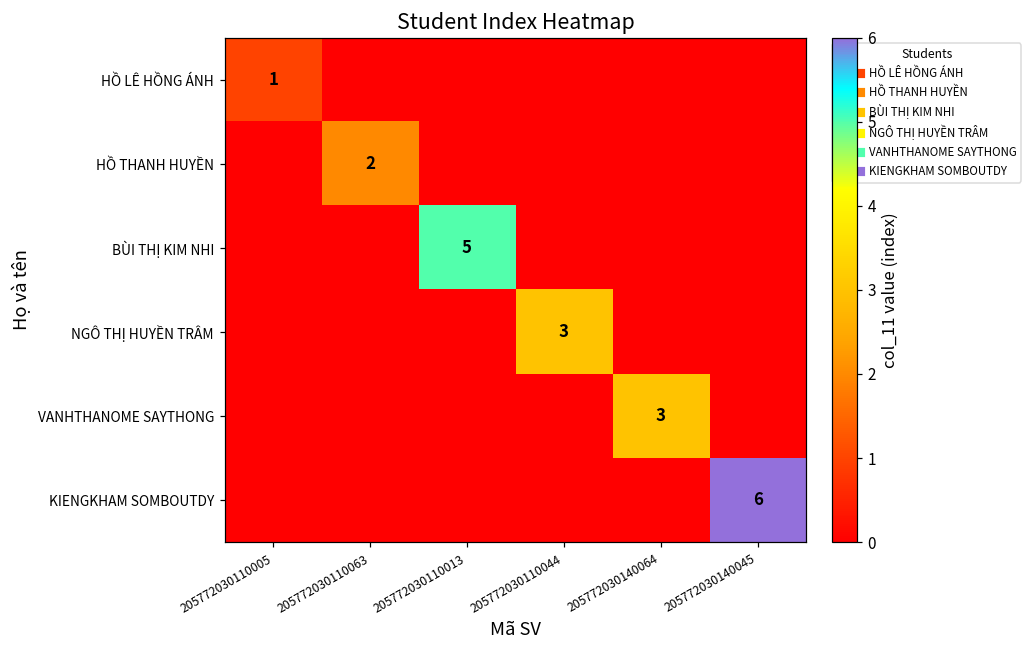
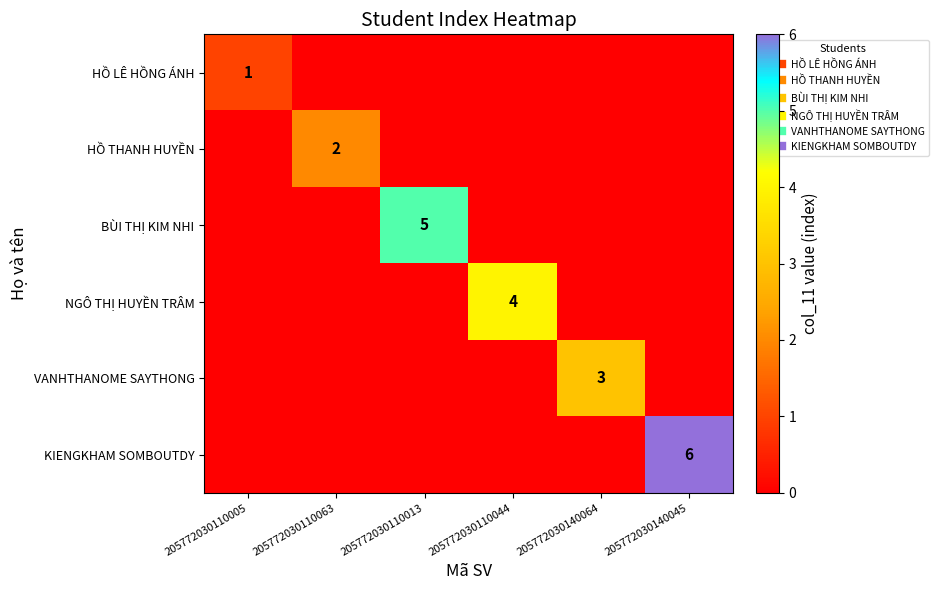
NGÔ THỊ HUYỀN TRÂM, 205772030110044: 3 -> 4
